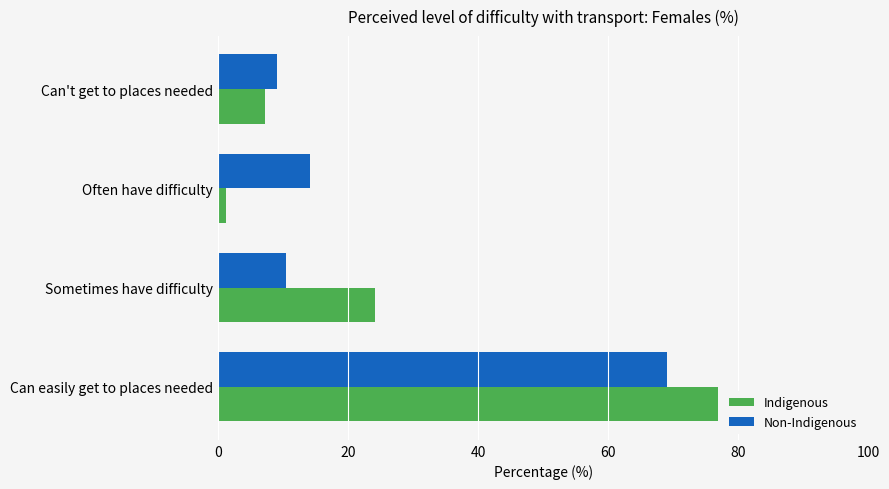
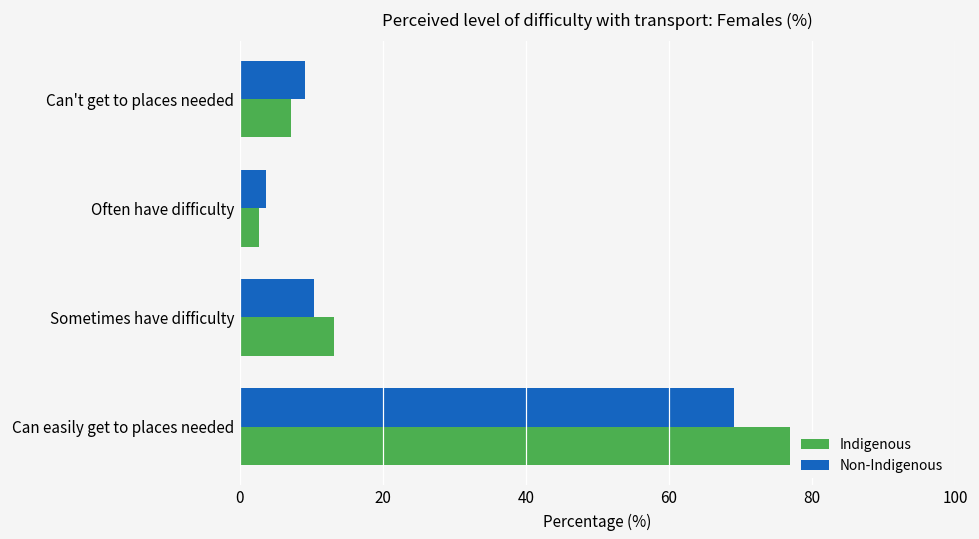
Non-Indigenous, Often have difficulty: 14 -> 4
Indigenous, Often have difficulty: 1 -> 3
Indigenous, Sometimes have difficulty: 24 -> 13
